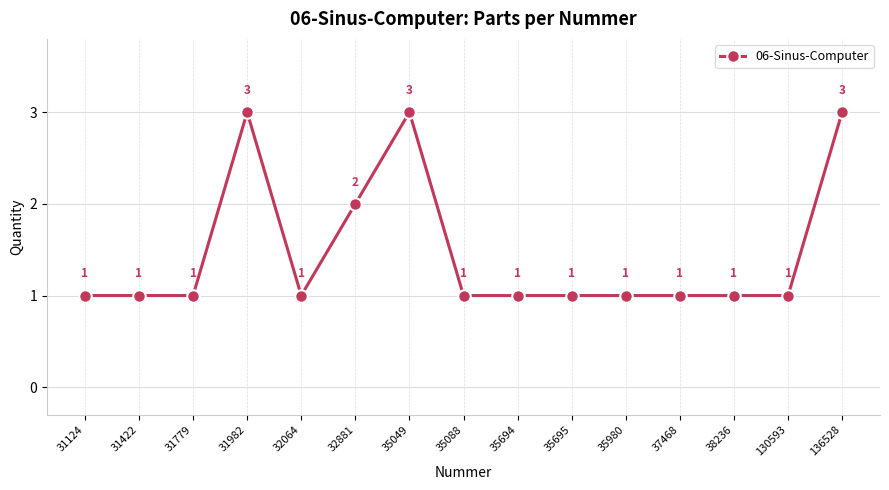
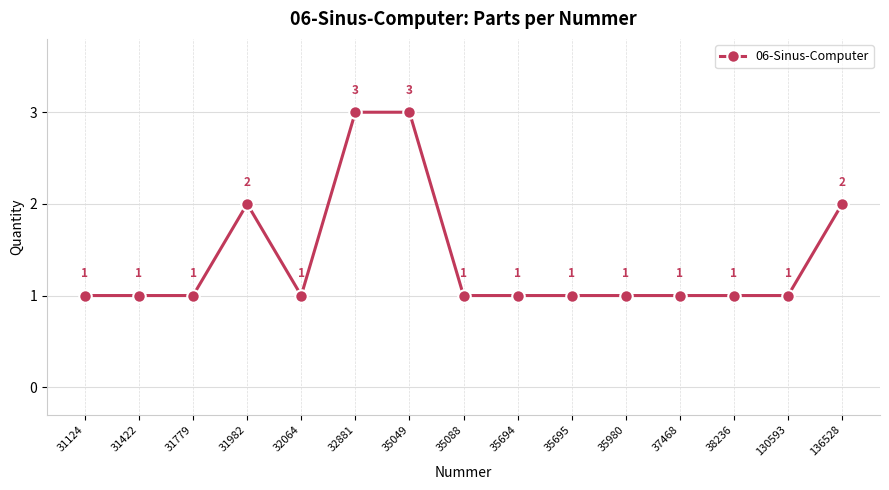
31982: 3 -> 2
32881: 2 -> 3
136528: 3 -> 2
